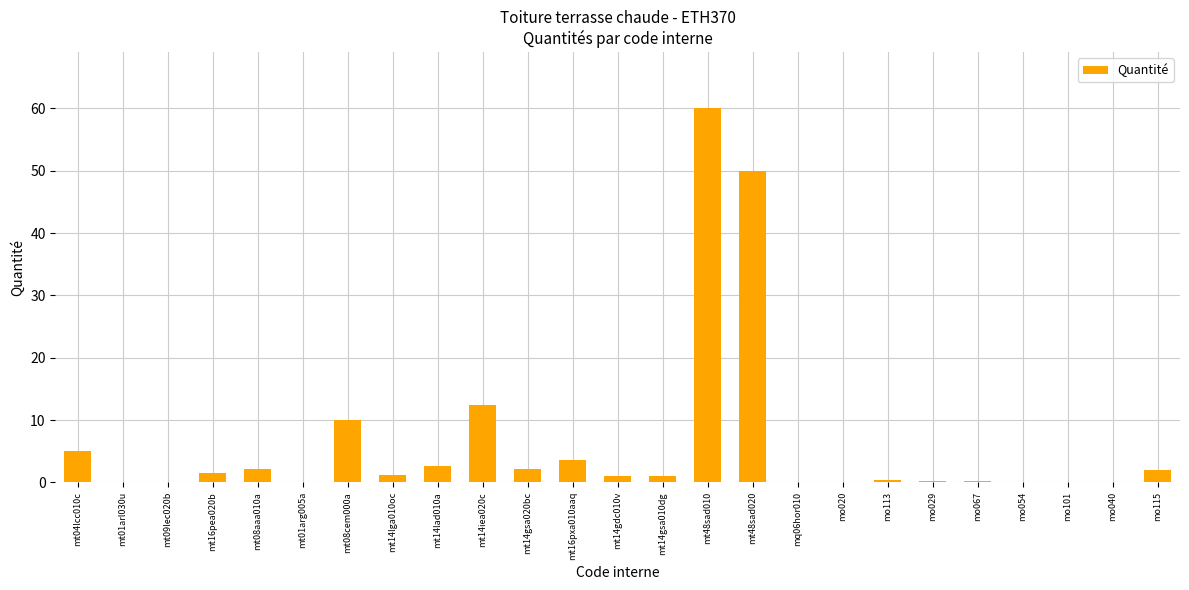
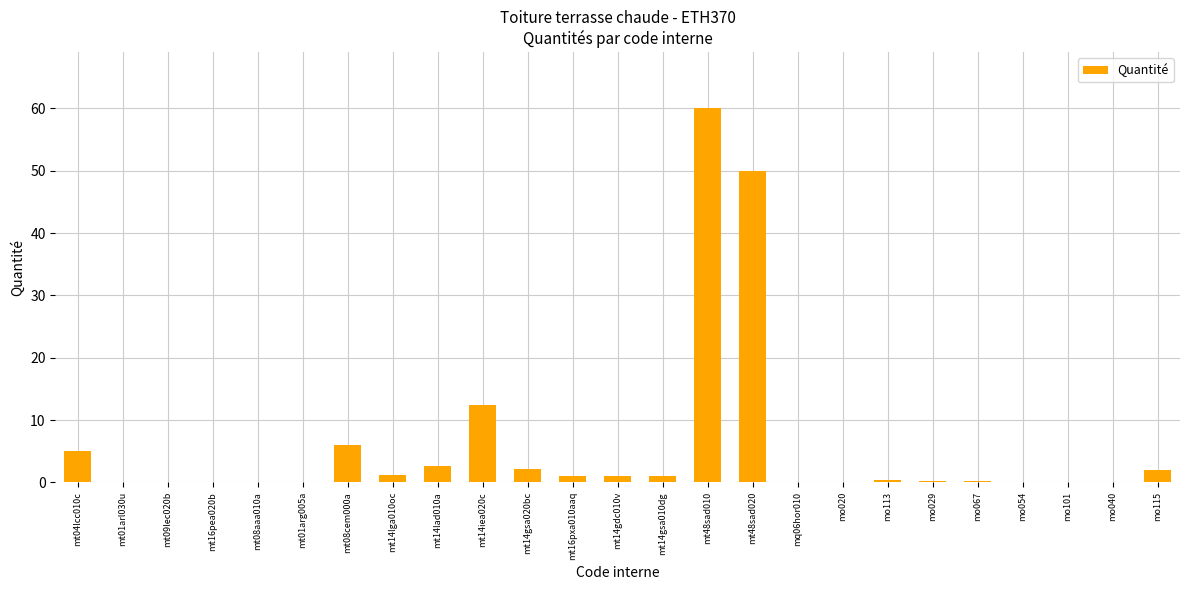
mt16pea020b: 2 -> 0
mt08aaa010a: 2 -> 0
mt08cem000a: 10 -> 6
mt16pxa010aaq: 4 -> 1
